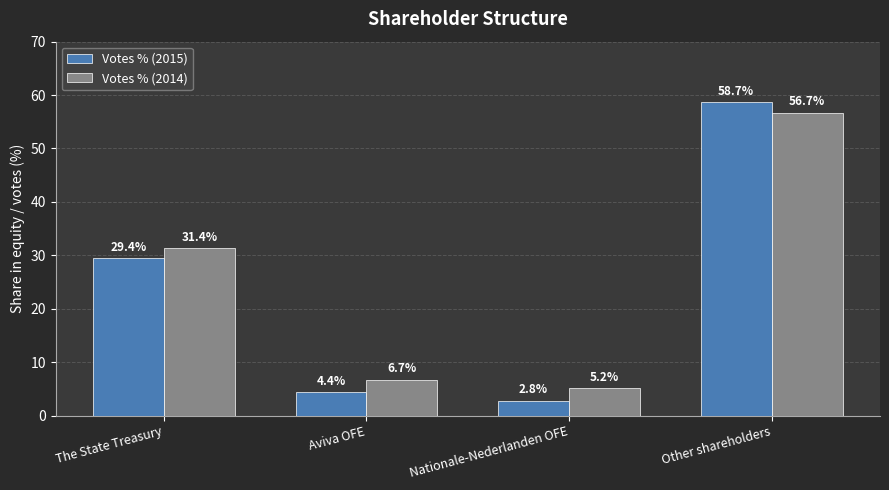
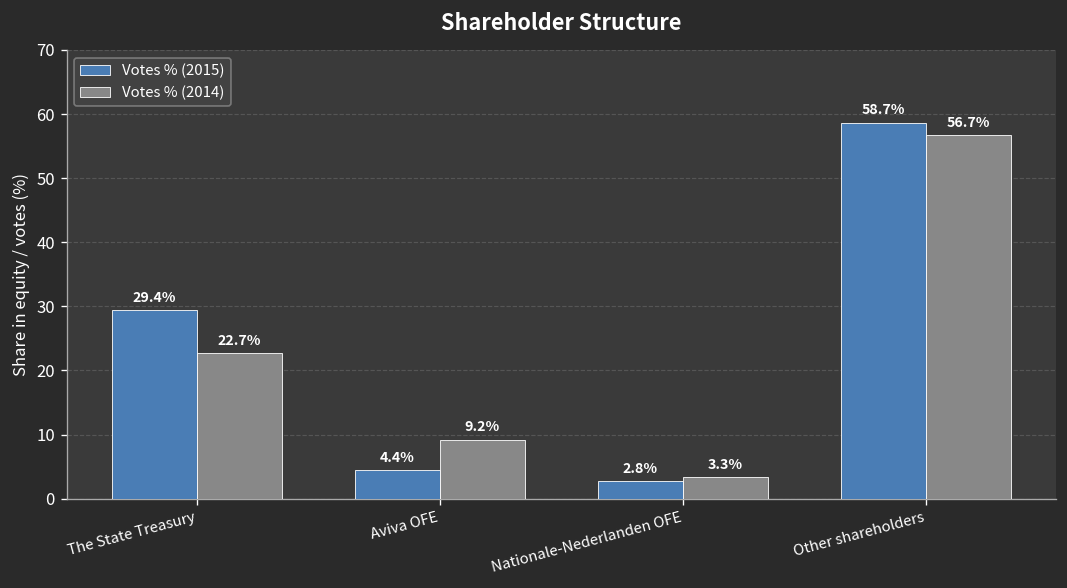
Votes % (2014), The State Treasury: 31.4% -> 22.7%
Votes % (2014), Aviva OFE: 6.7% -> 9.2%
Votes % (2014), Nationale-Nederlanden OFE: 5.2% -> 3.3%
